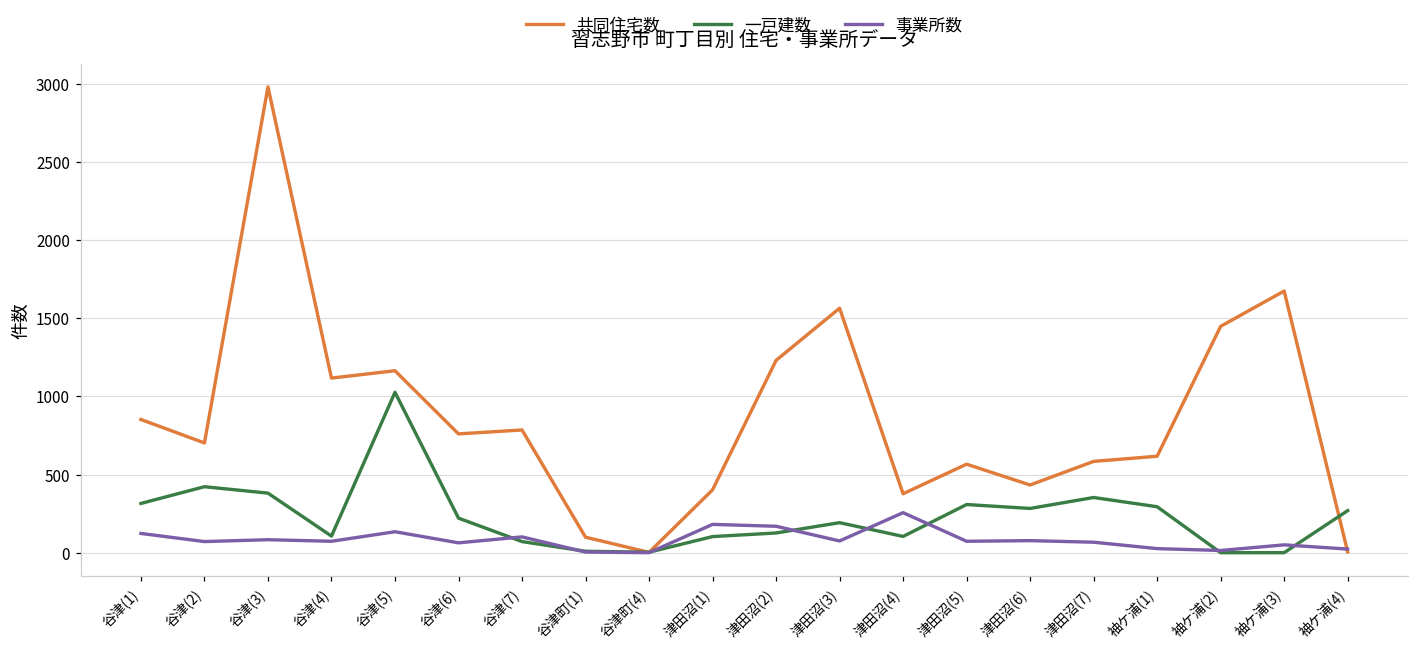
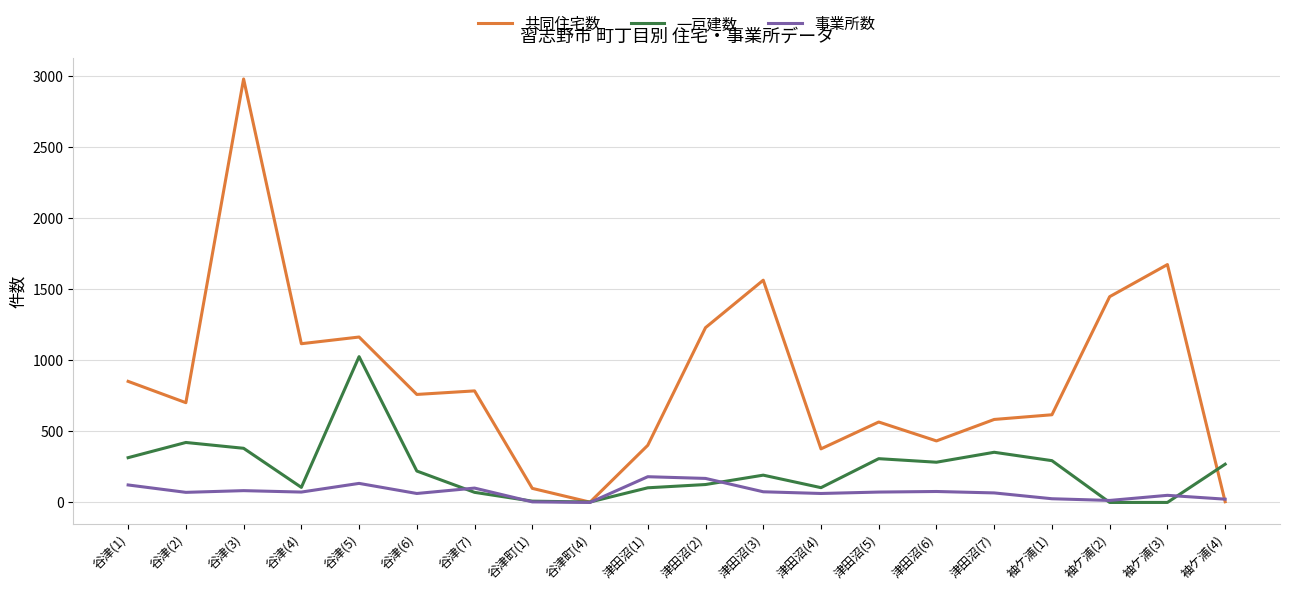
事業所数, 津田沼(4): 260 -> 60
